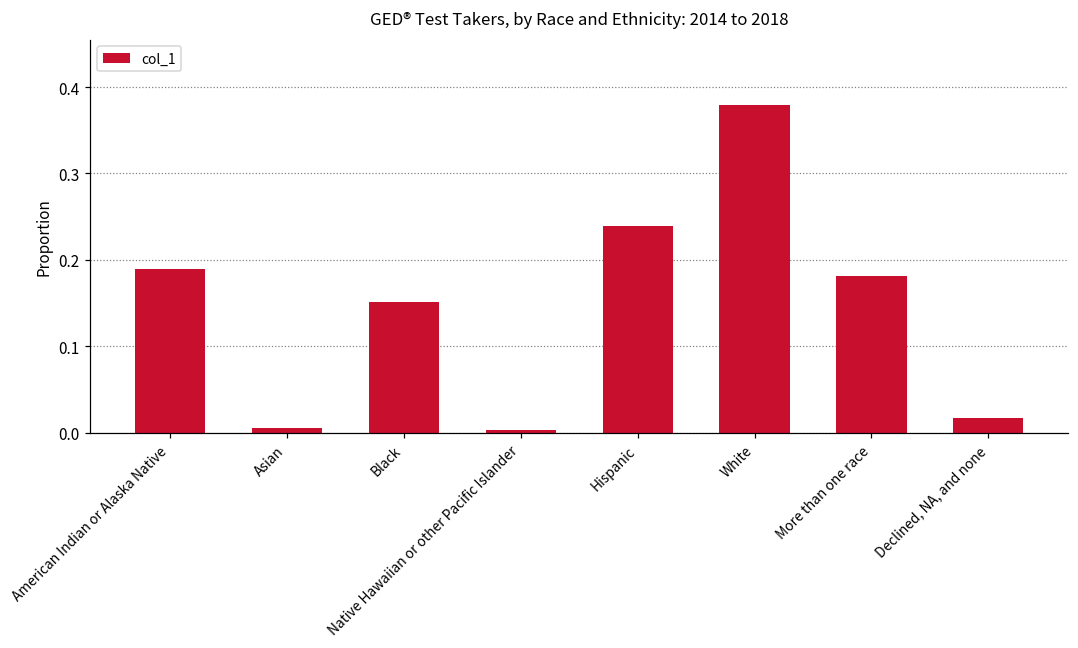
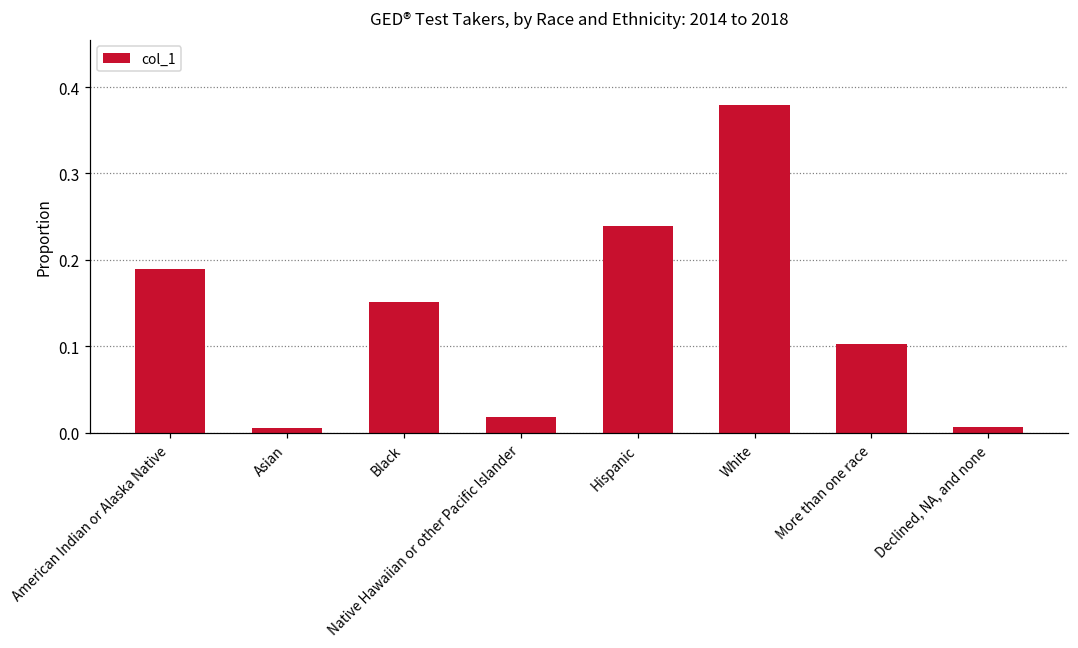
Native Hawaiian or other Pacific Islander: 0.00 -> 0.02
More than one race: 0.18 -> 0.10
Declined, NA, and none: 0.02 -> 0.01
